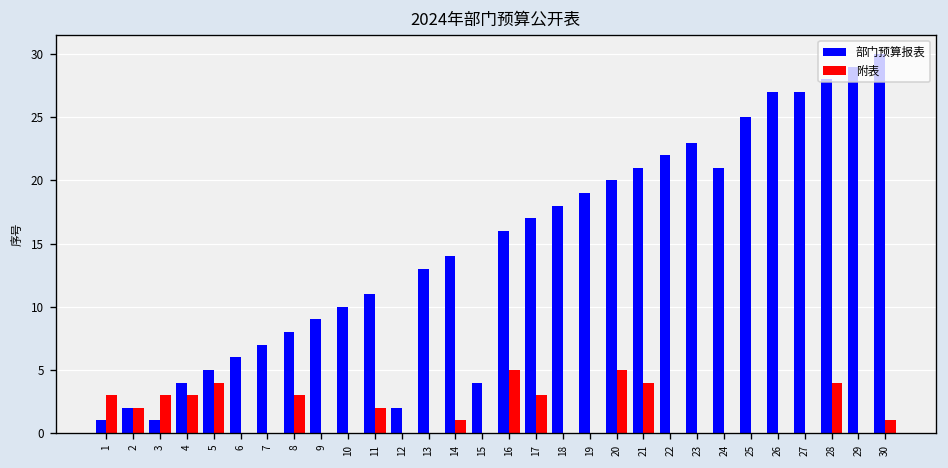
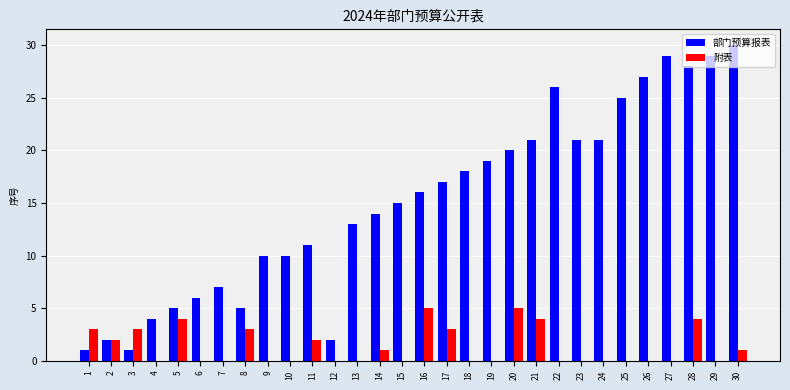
附表, 4: 3 -> 0
部门预算报表, 8: 8 -> 5
部门预算报表, 9: 9 -> 10
部门预算报表, 15: 4 -> 15
部门预算报表, 22: 22 -> 26
部门预算报表, 23: 23 -> 21
部门预算报表, 27: 27 -> 29
